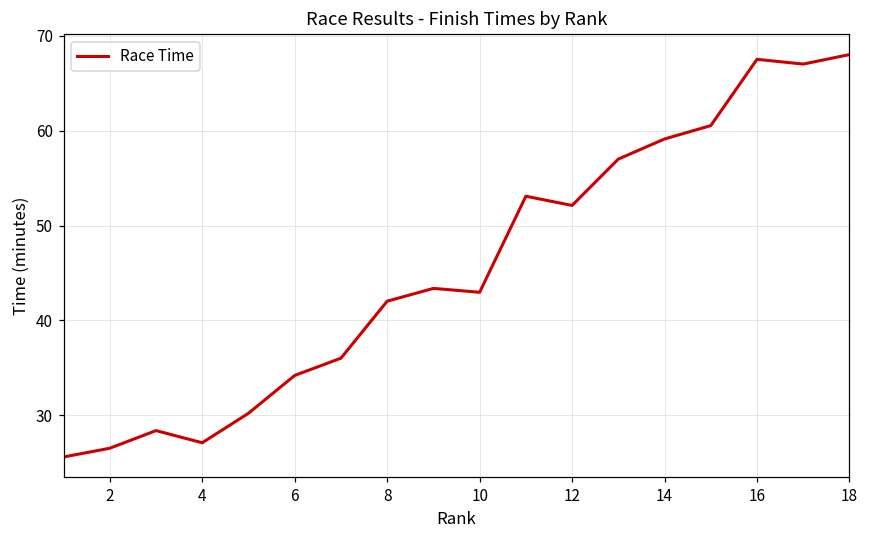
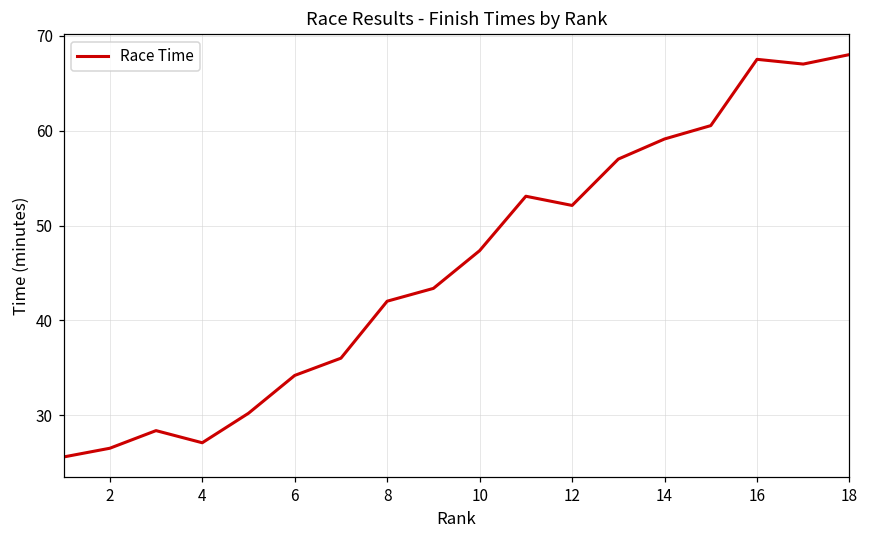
10: 43 -> 47
